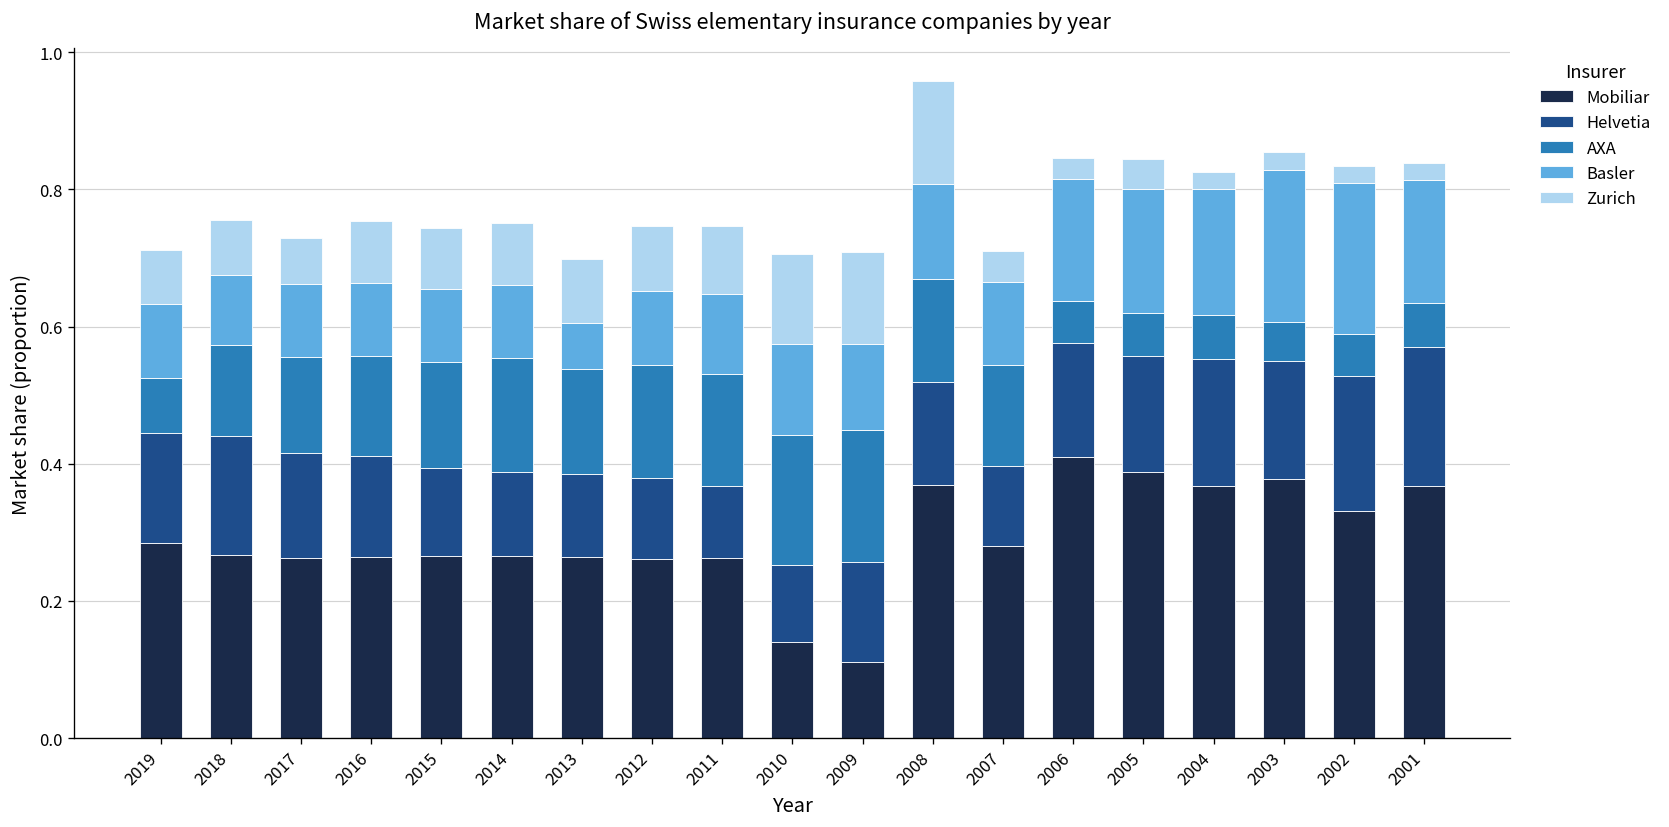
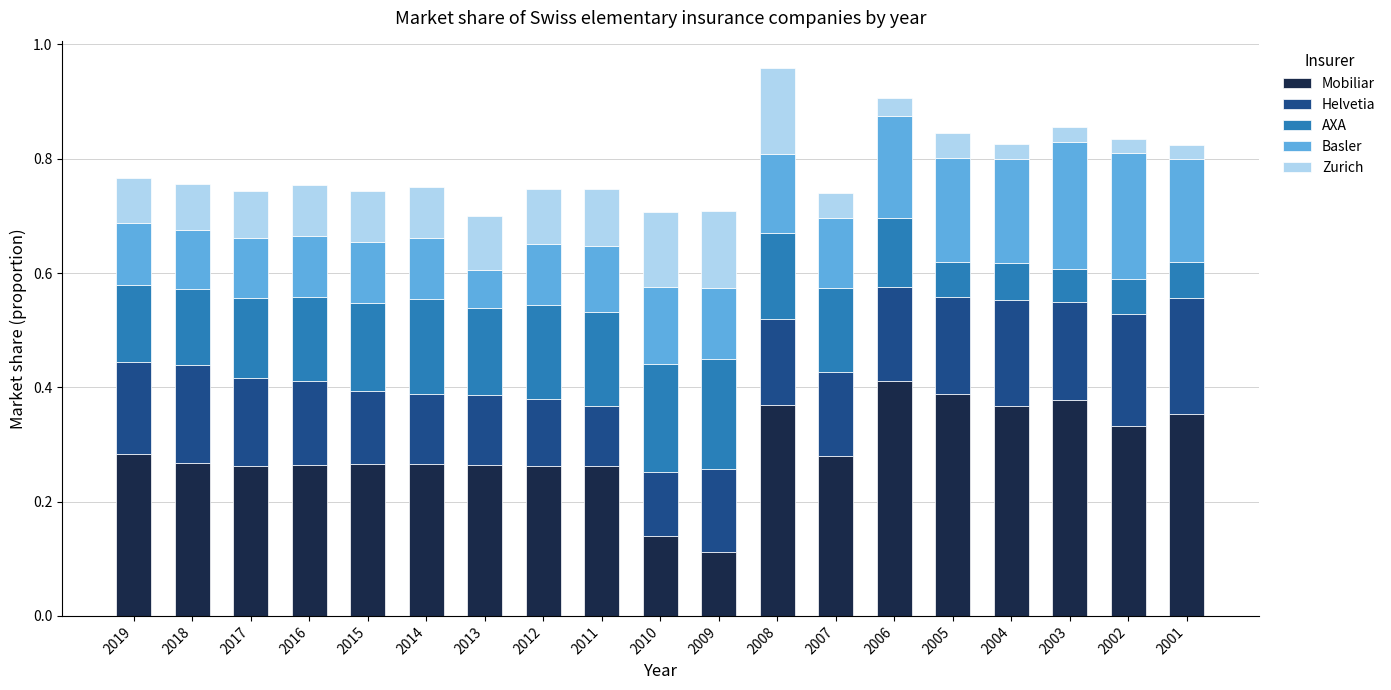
AXA, 2019: 0.08 -> 0.14
Zurich, 2017: 0.07 -> 0.08
Helvetia, 2007: 0.12 -> 0.15
AXA, 2006: 0.06 -> 0.12
Mobiliar, 2001: 0.37 -> 0.35
